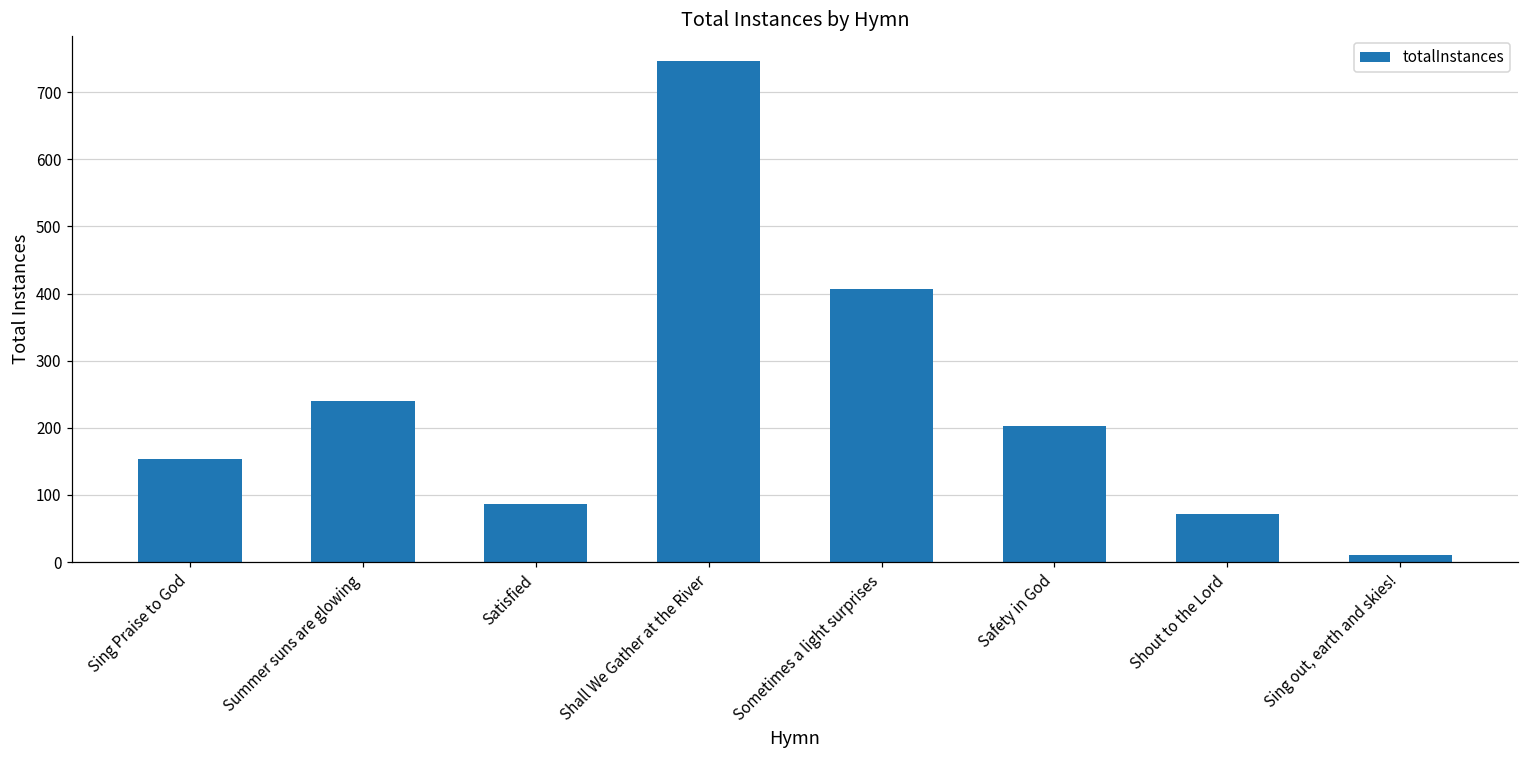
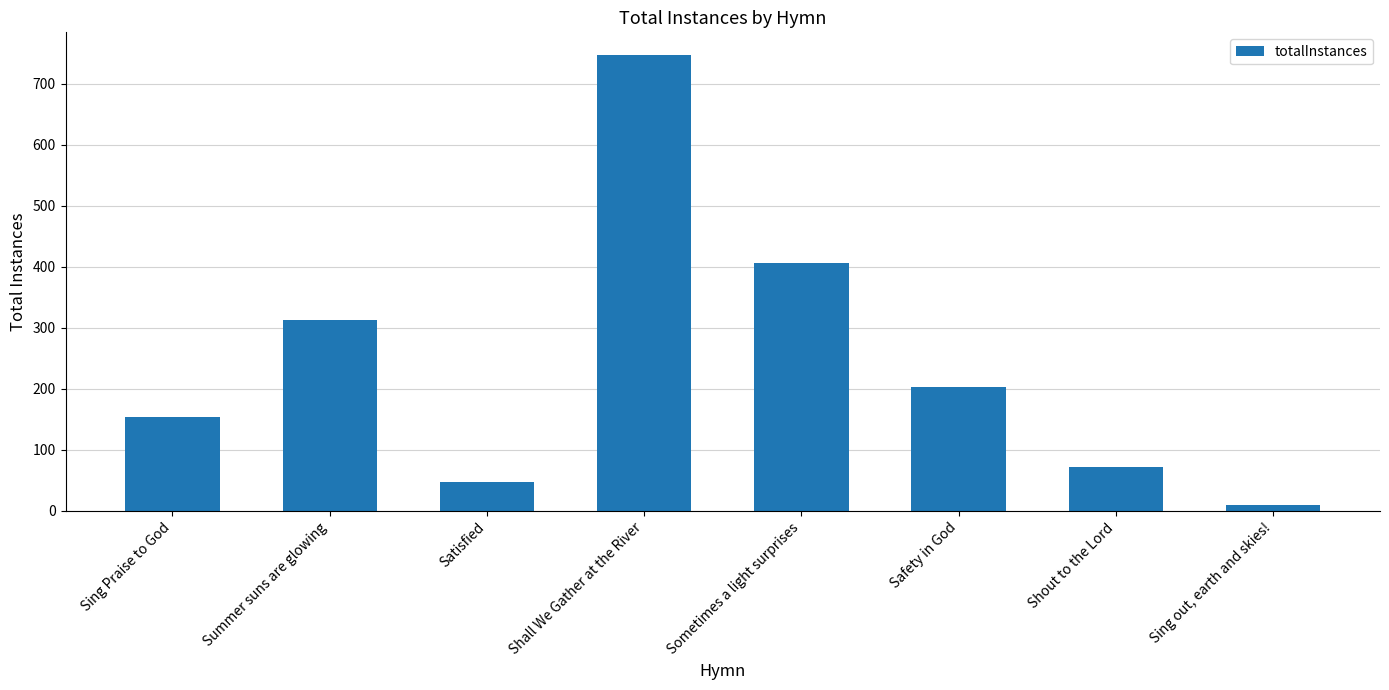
Summer suns are glowing: 240 -> 310
Satisfied: 90 -> 50
